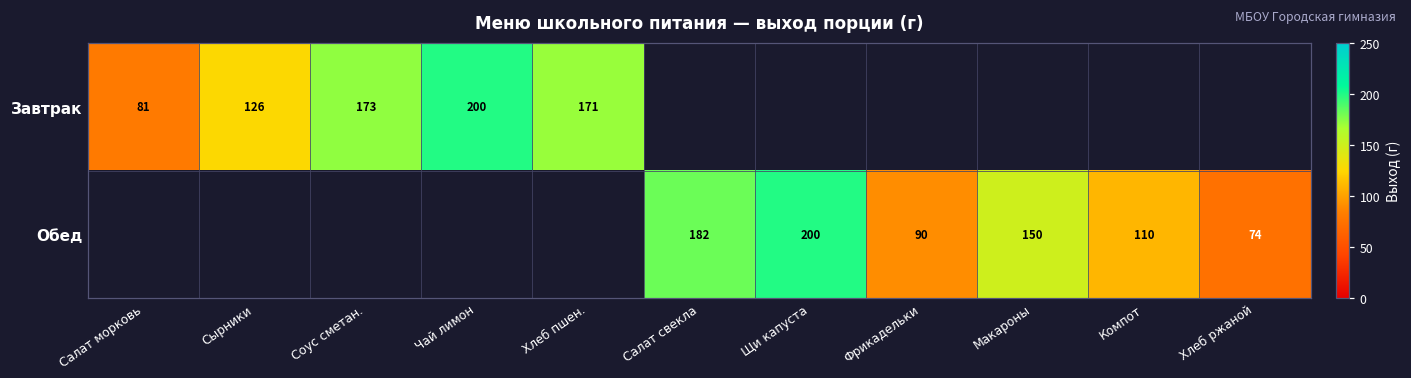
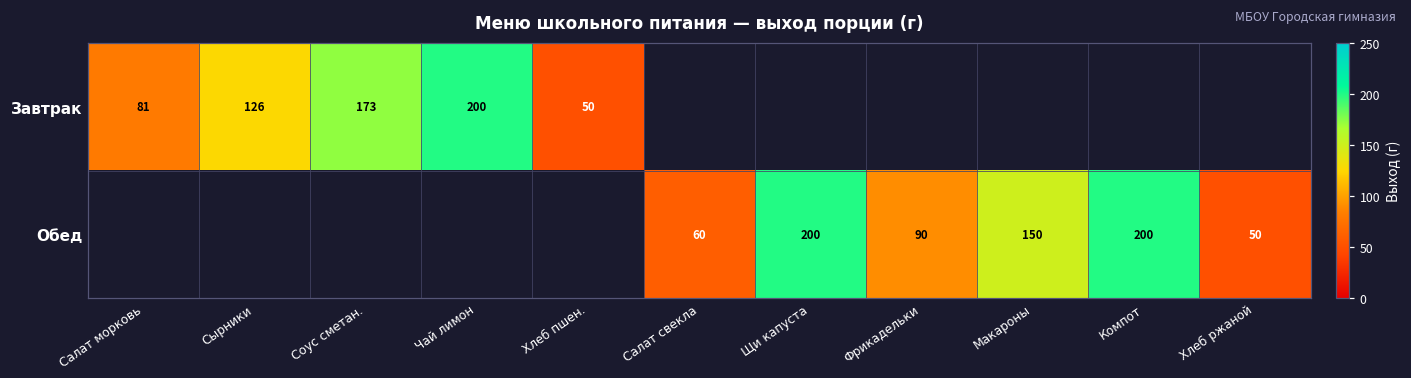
Завтрак, Хлеб пшен.: 171 -> 50
Обед, Салат свекла: 182 -> 60
Обед, Компот: 110 -> 200
Обед, Хлеб ржаной: 74 -> 50
